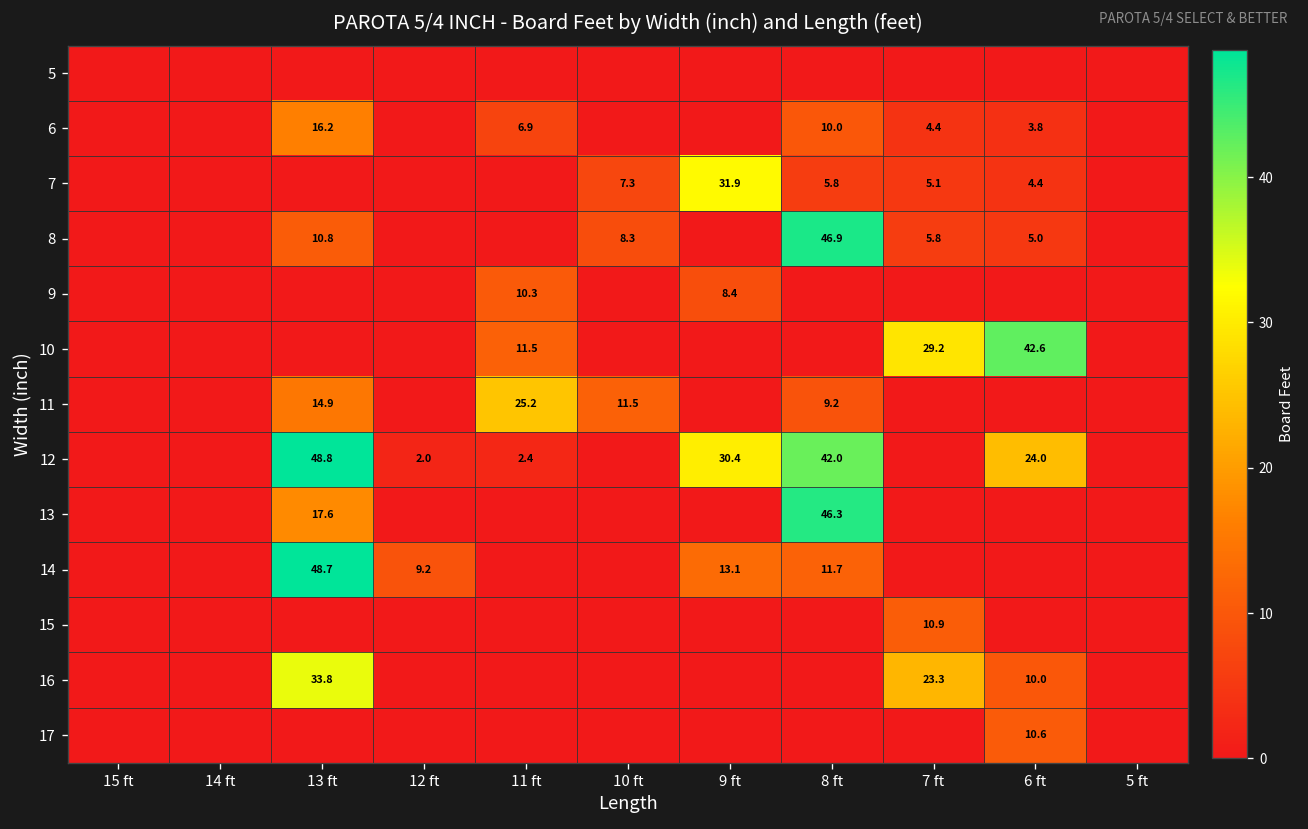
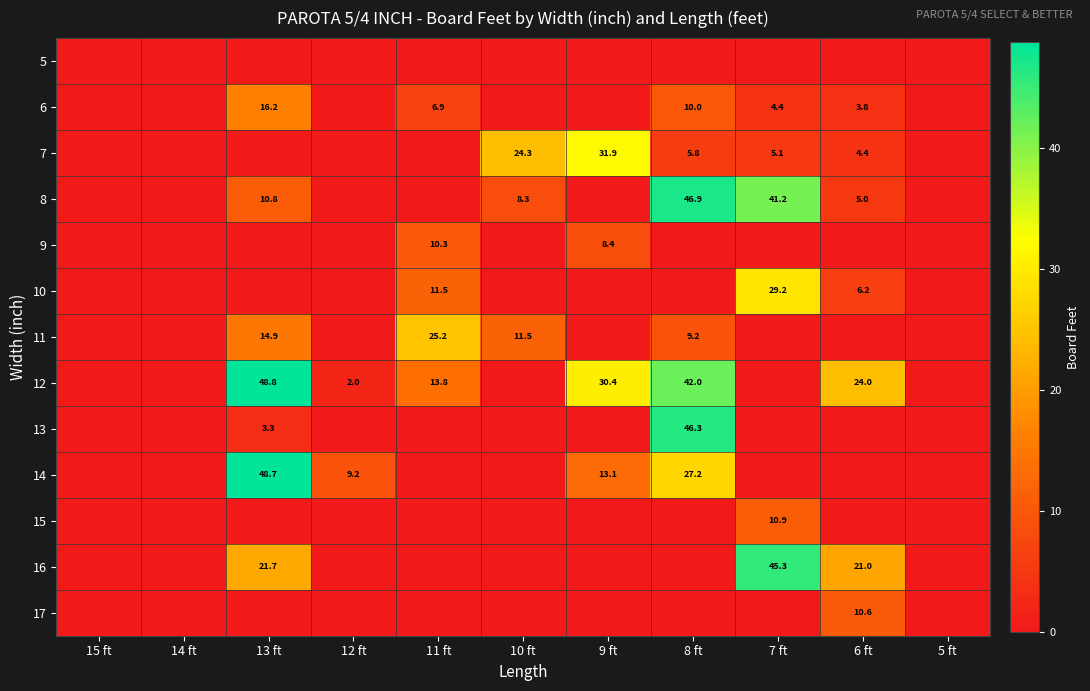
7, 10 ft: 7.3 -> 24.3
8, 7 ft: 5.8 -> 41.2
10, 6 ft: 42.6 -> 6.2
12, 11 ft: 2.4 -> 13.8
13, 13 ft: 17.6 -> 3.3
14, 8 ft: 11.7 -> 27.2
16, 13 ft: 33.8 -> 21.7
16, 7 ft: 23.3 -> 45.3
16, 6 ft: 10.0 -> 21.0
